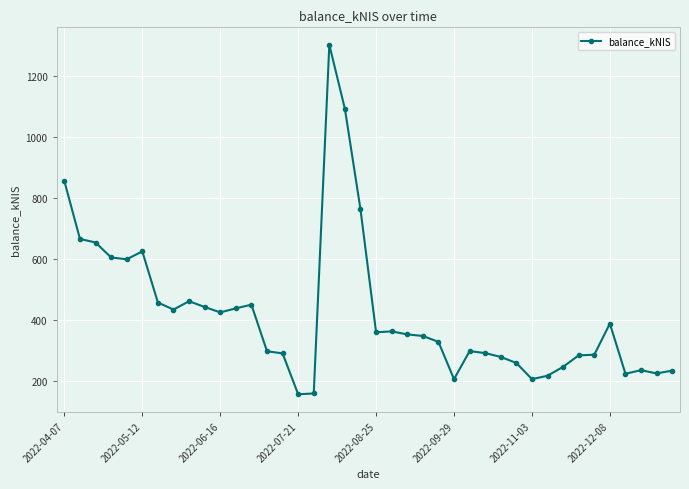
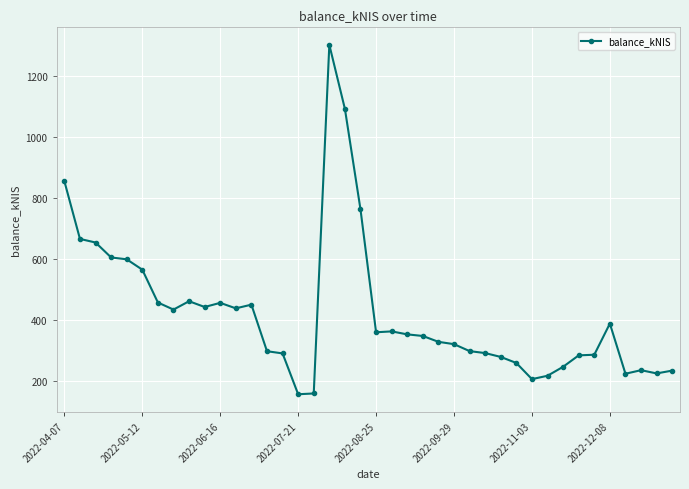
2022-05-12: 620 -> 560
2022-06-16: 420 -> 460
2022-09-29: 210 -> 320
